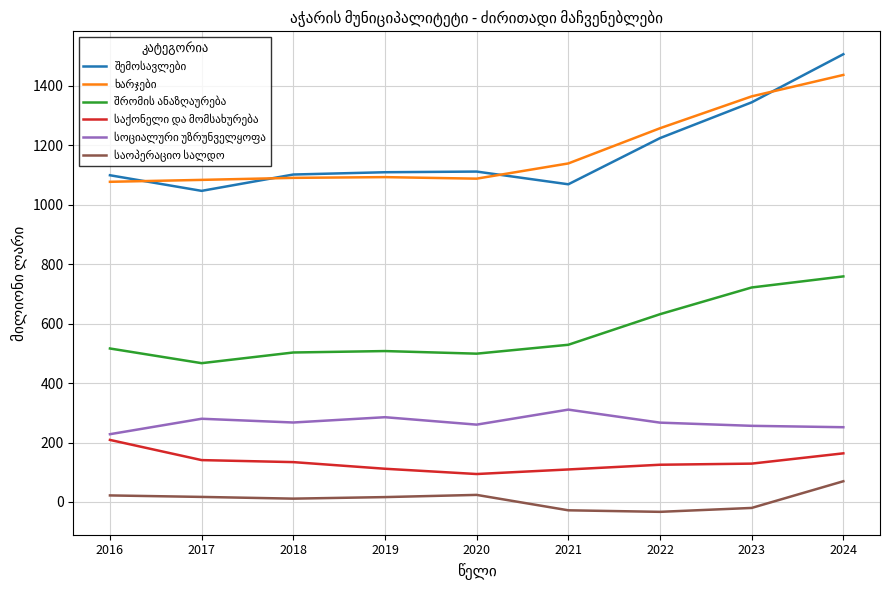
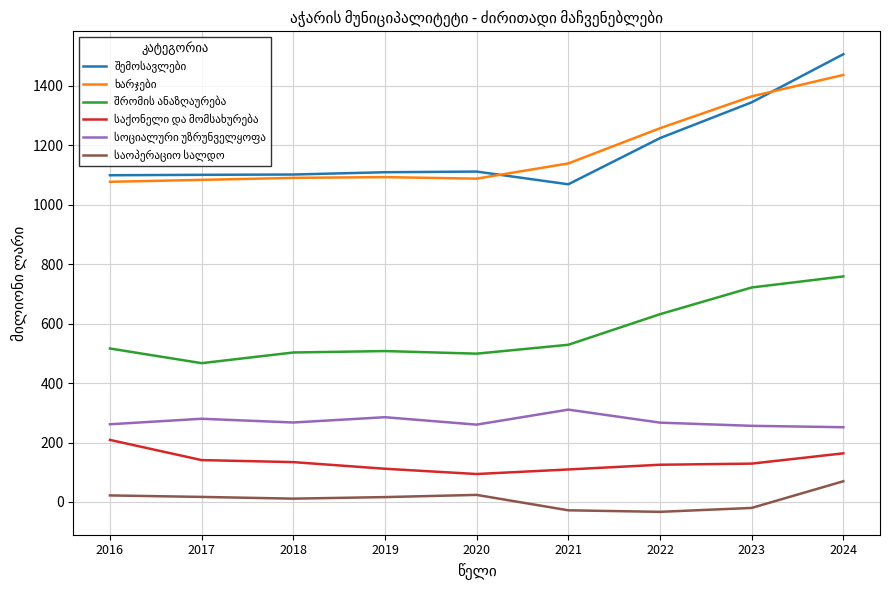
სოციალური უზრუნველყოფა, 2016: 230 -> 260
შემოსავლები, 2017: 1050 -> 1100
